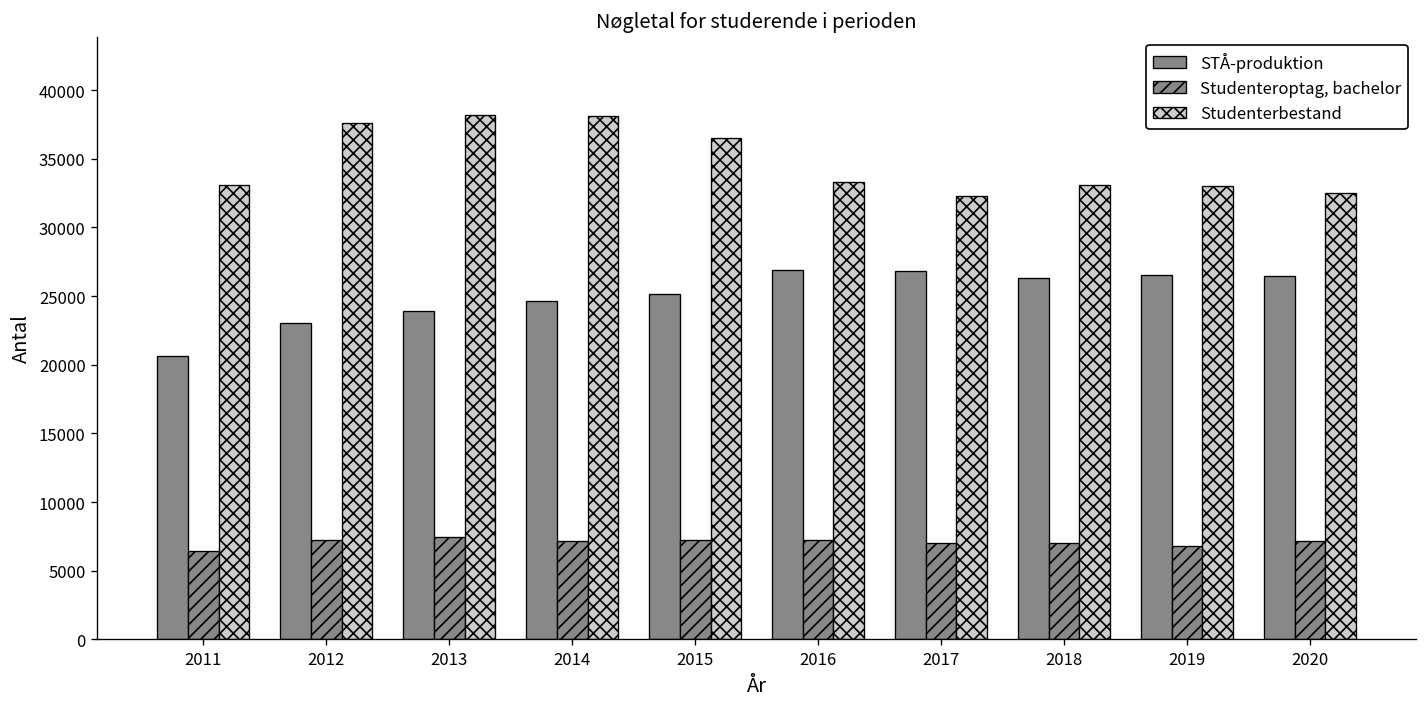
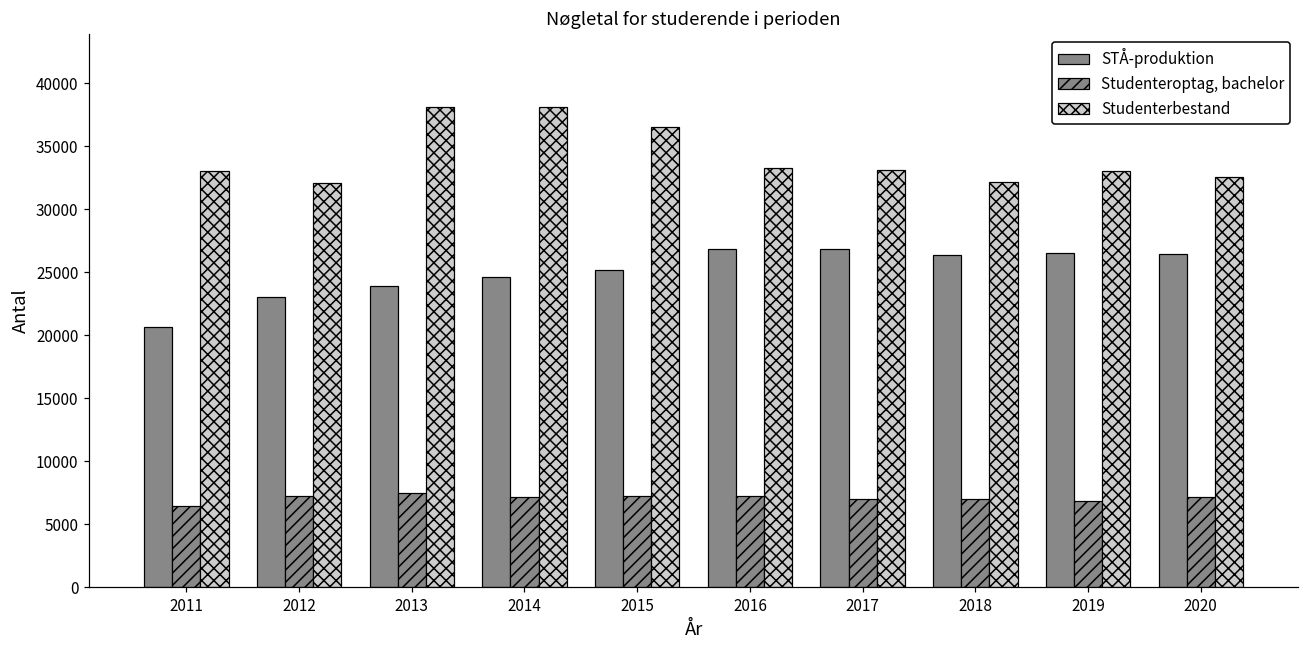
Studenterbestand, 2012: 37600 -> 32100
Studenterbestand, 2017: 32300 -> 33100
Studenterbestand, 2018: 33100 -> 32200
